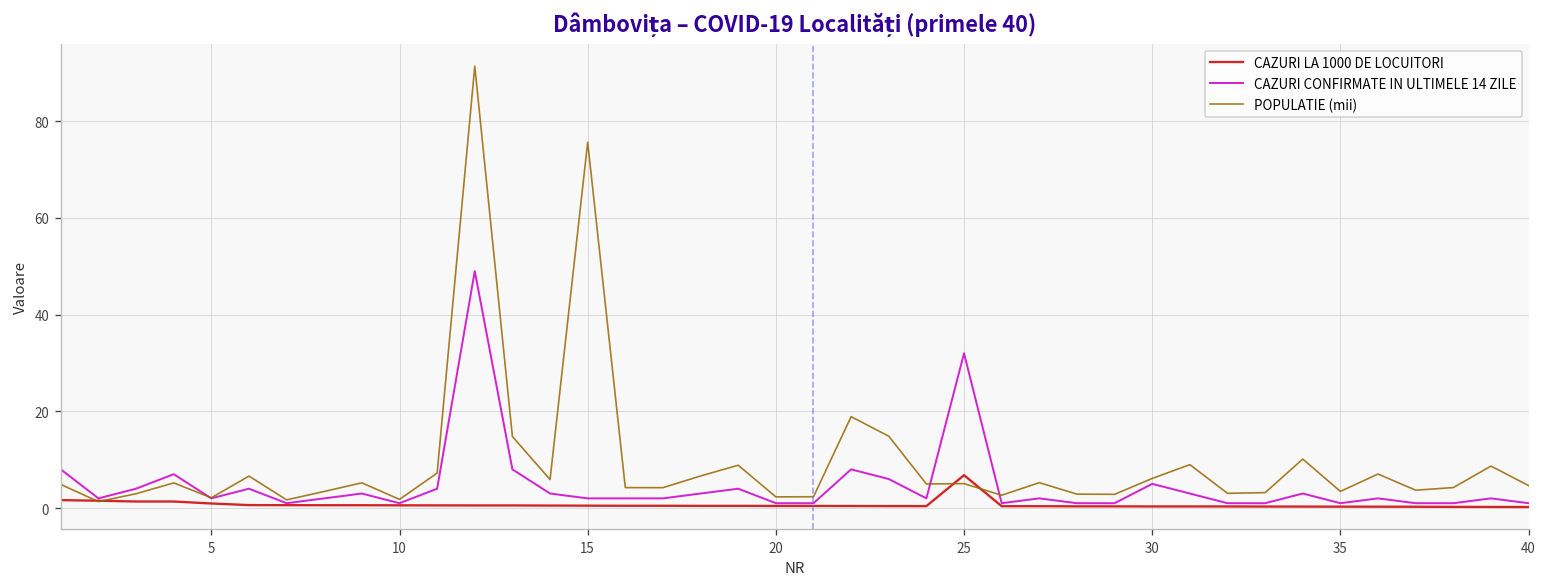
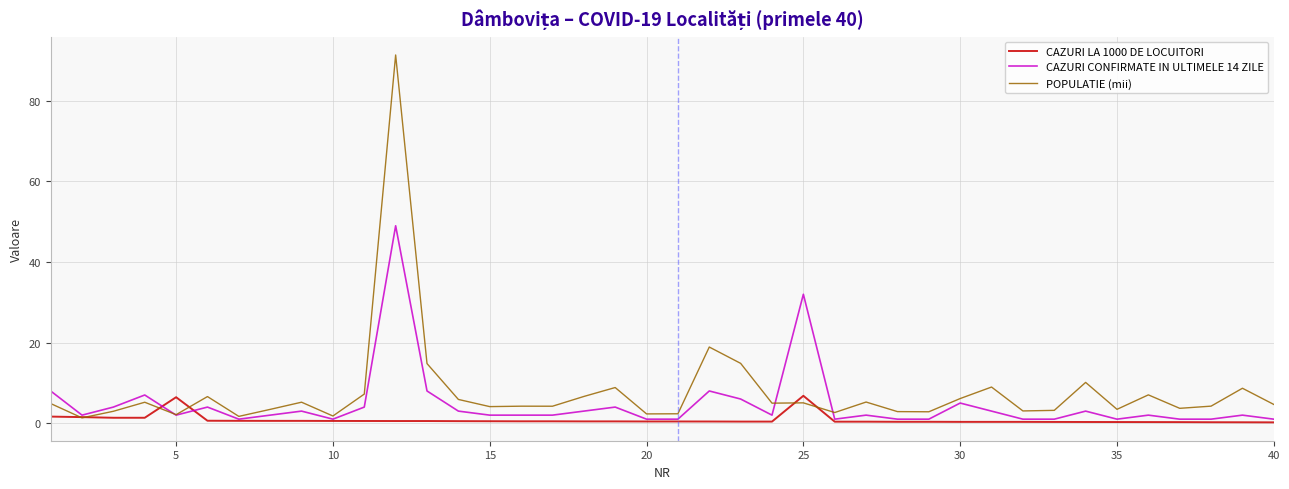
CAZURI LA 1000 DE LOCUITORI, 5: 1 -> 6
POPULATIE (mii), 15: 76 -> 4
